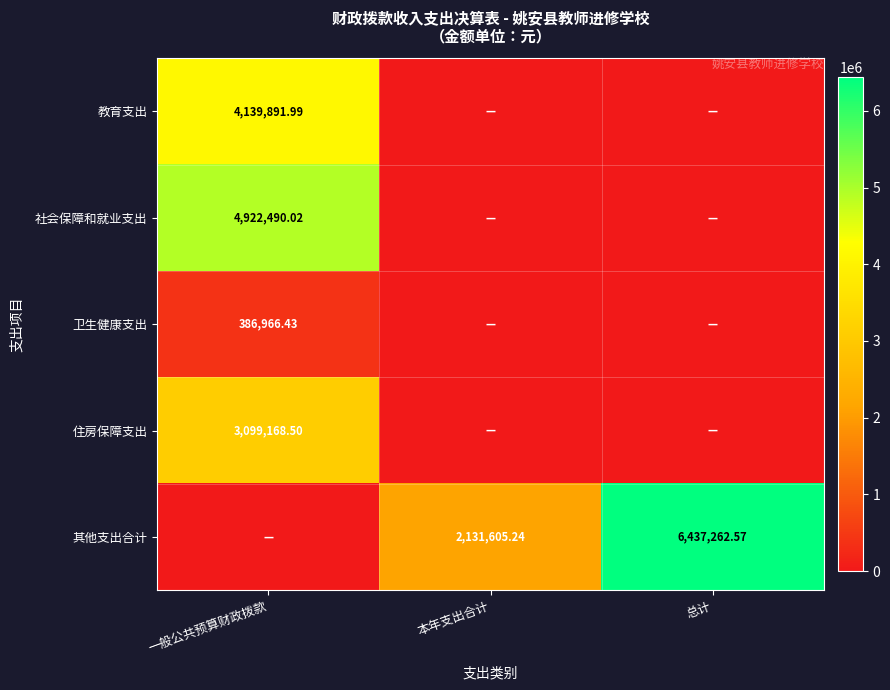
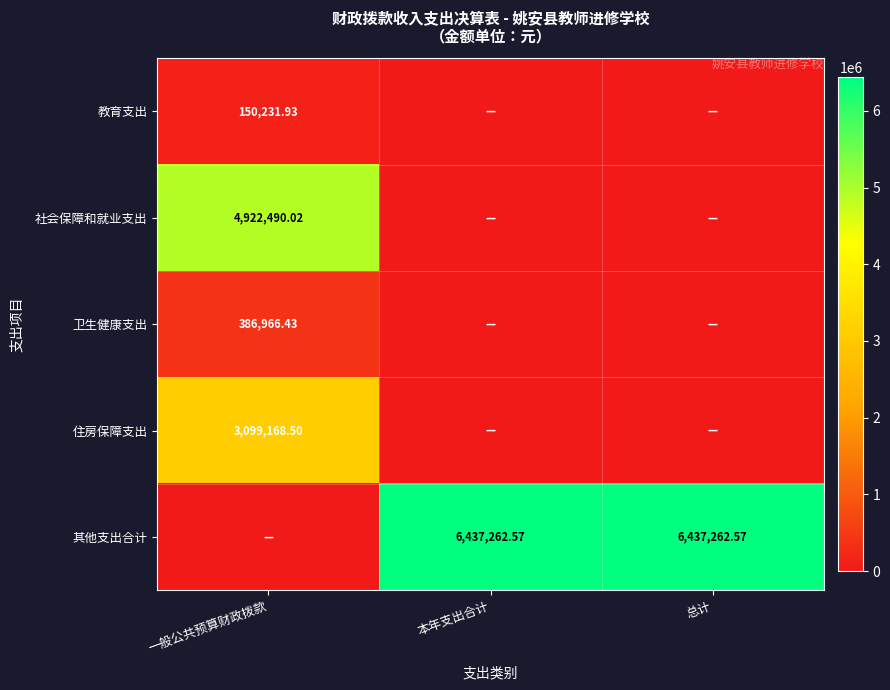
教育支出, 一般公共预算财政拨款: 4,139,891.99 -> 150,231.93
其他支出合计, 本年支出合计: 2,131,605.24 -> 6,437,262.57
